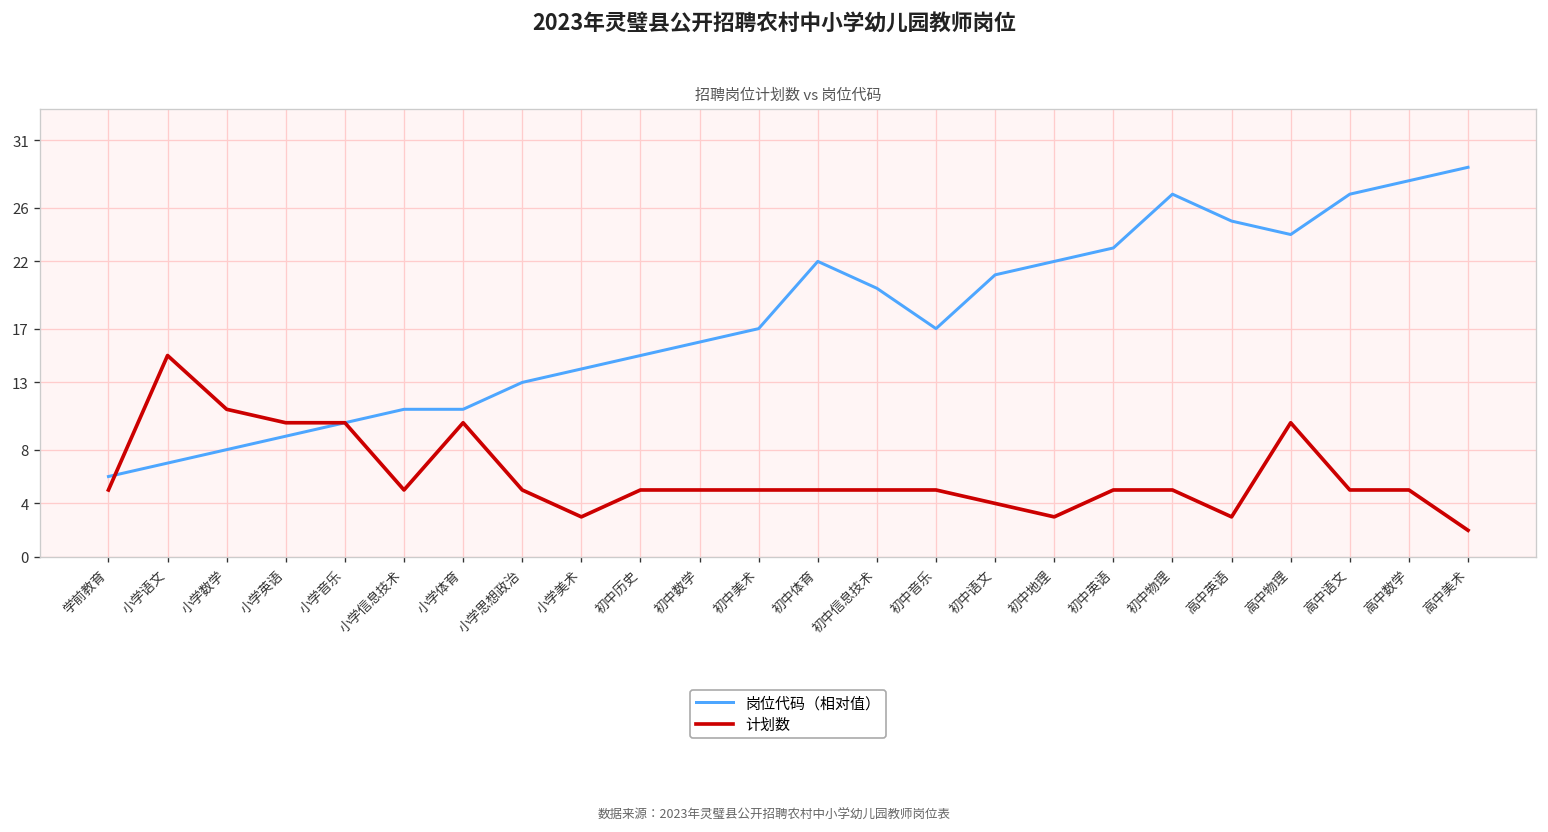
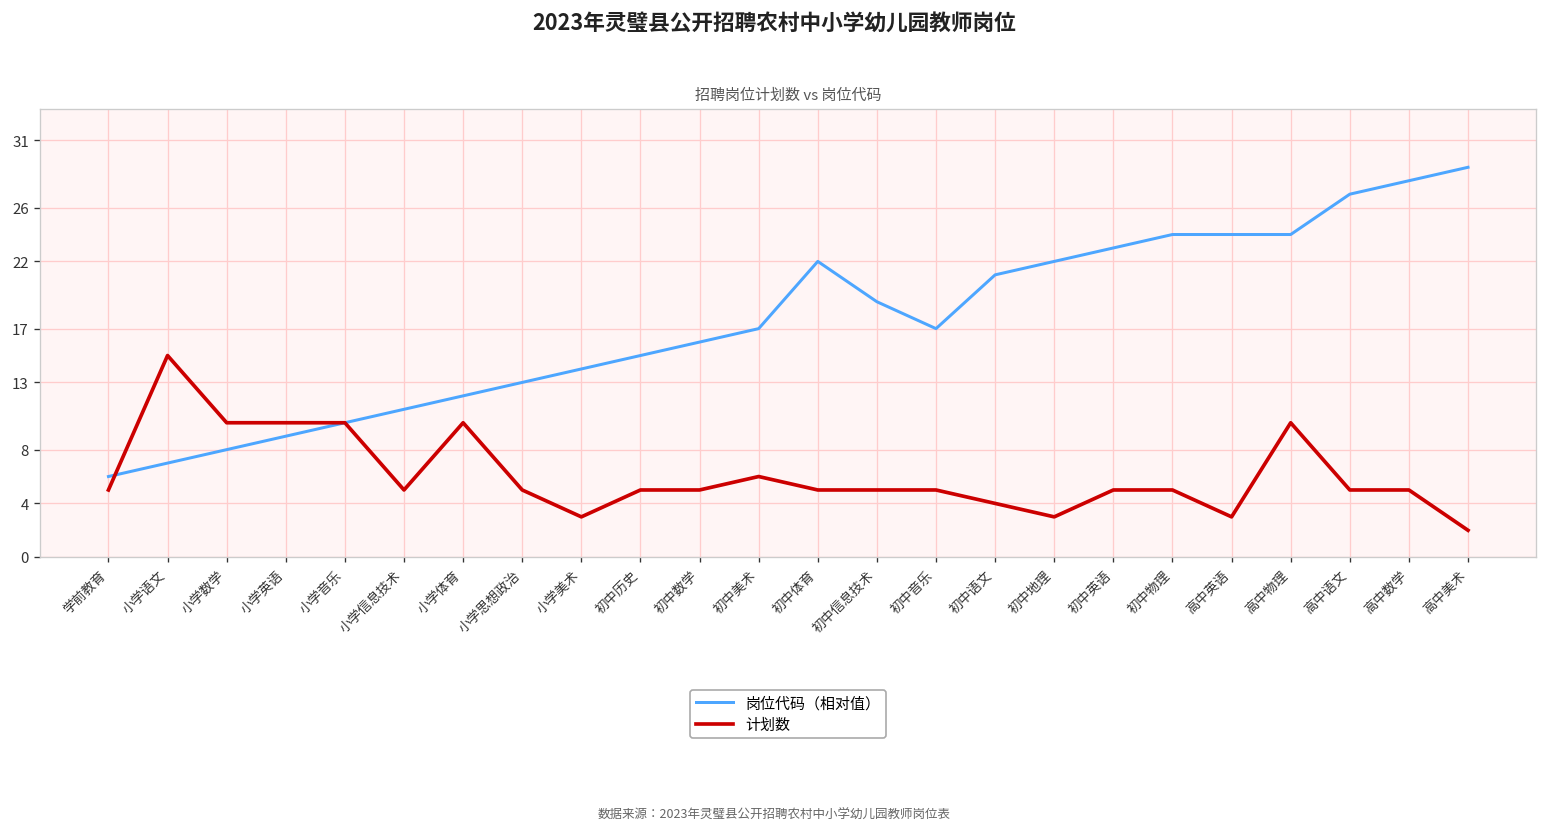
计划数, 小学数学: 11 -> 10
岗位代码（相对值）, 小学体育: 11.0 -> 12.0
计划数, 初中美术: 5 -> 6
岗位代码（相对值）, 初中信息技术: 20.0 -> 19.0
岗位代码（相对值）, 初中物理: 27.0 -> 24.0
岗位代码（相对值）, 高中英语: 25.0 -> 24.0
